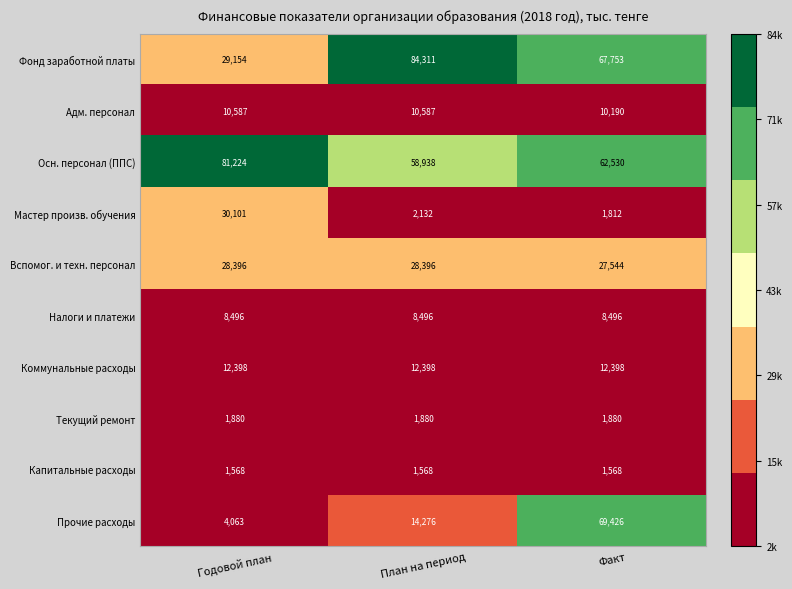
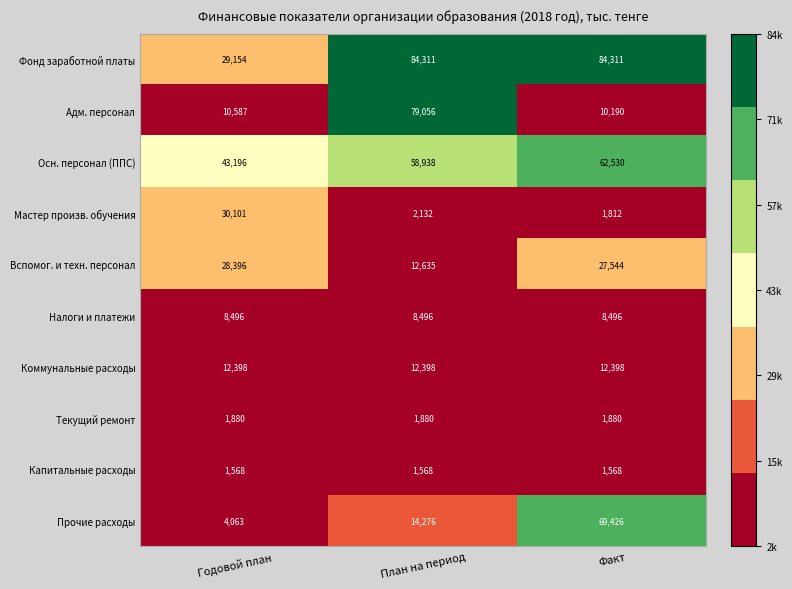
Фонд заработной платы, Факт: 67,753 -> 84,311
Адм. персонал, План на период: 10,587 -> 79,056
Осн. персонал (ППС), Годовой план: 81,224 -> 43,196
Вспомог. и техн. персонал, План на период: 28,396 -> 12,635
